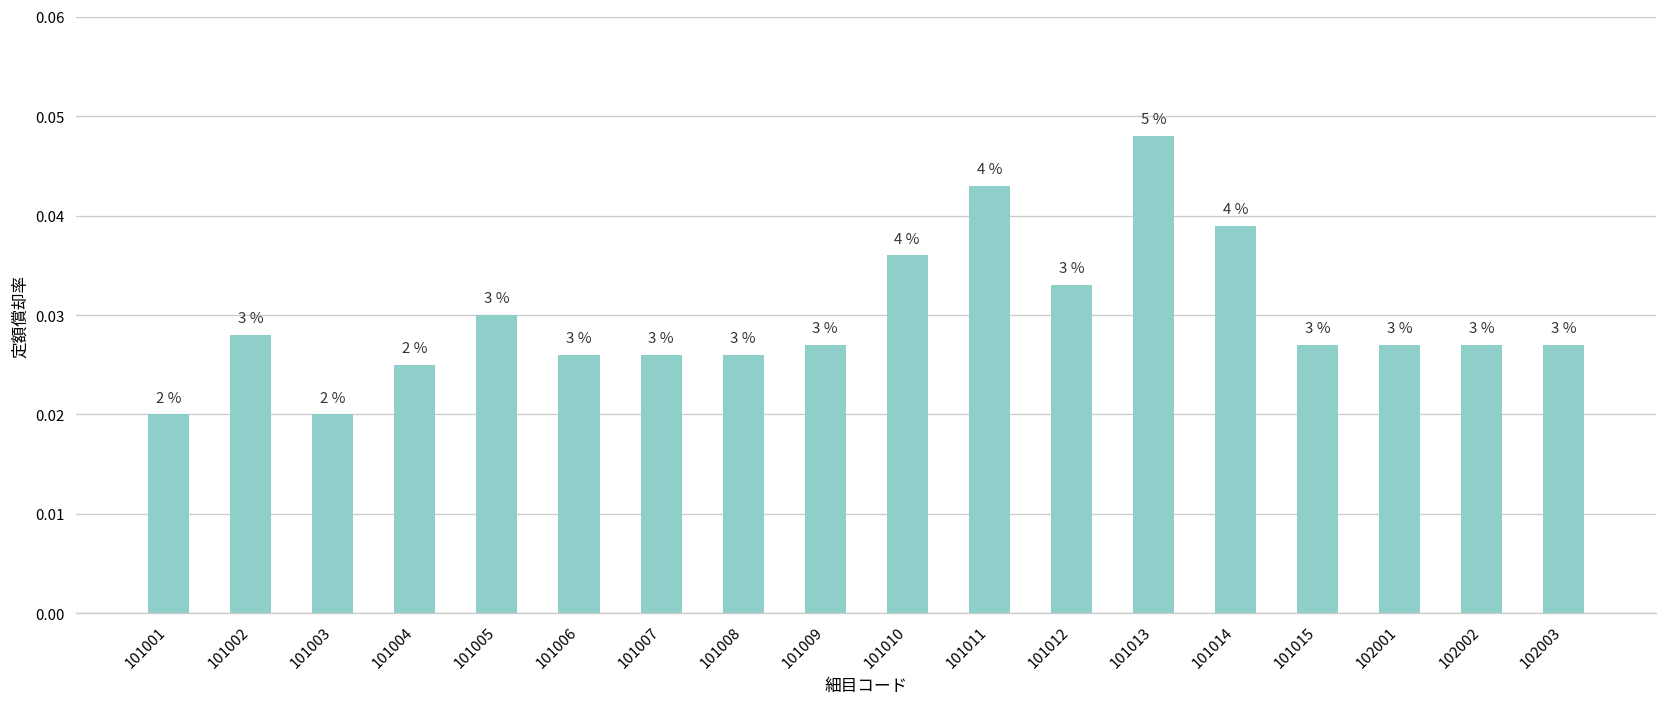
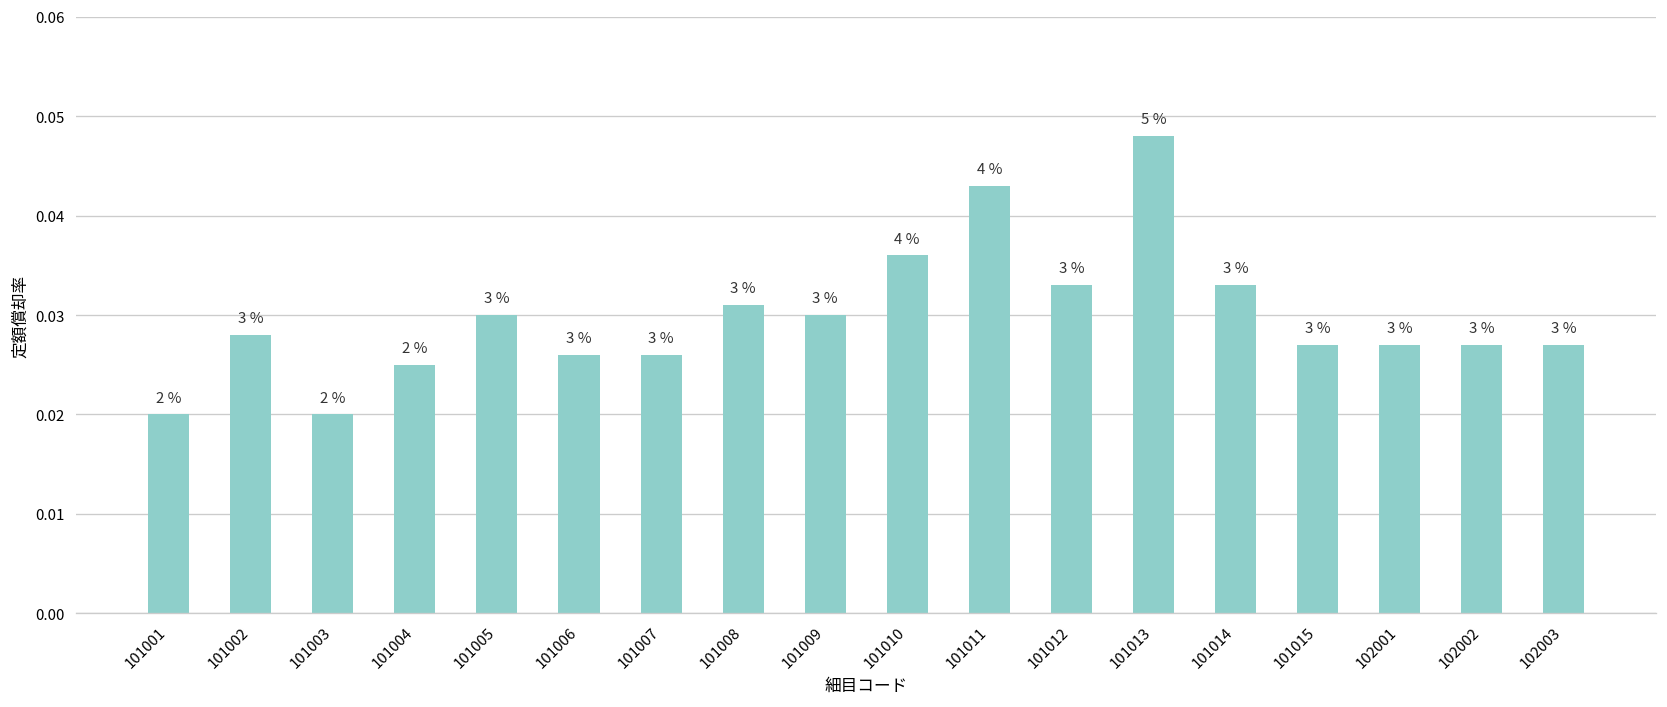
101008: 0.026 -> 0.031
101009: 0.027 -> 0.030
101014: 4 % -> 3 %
